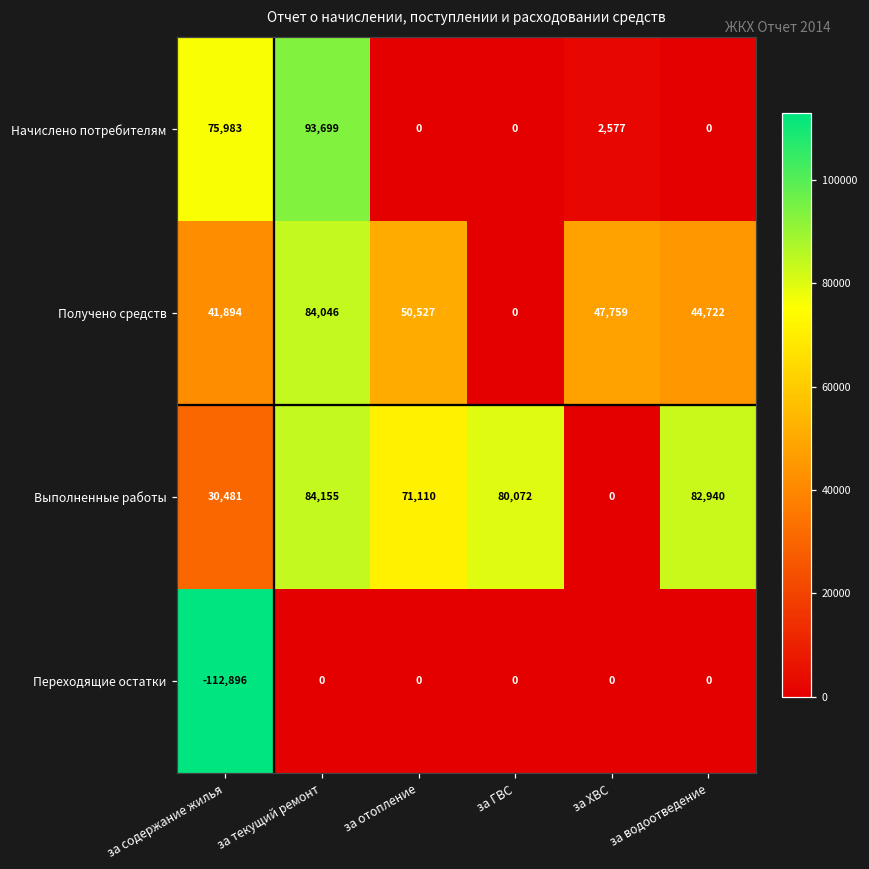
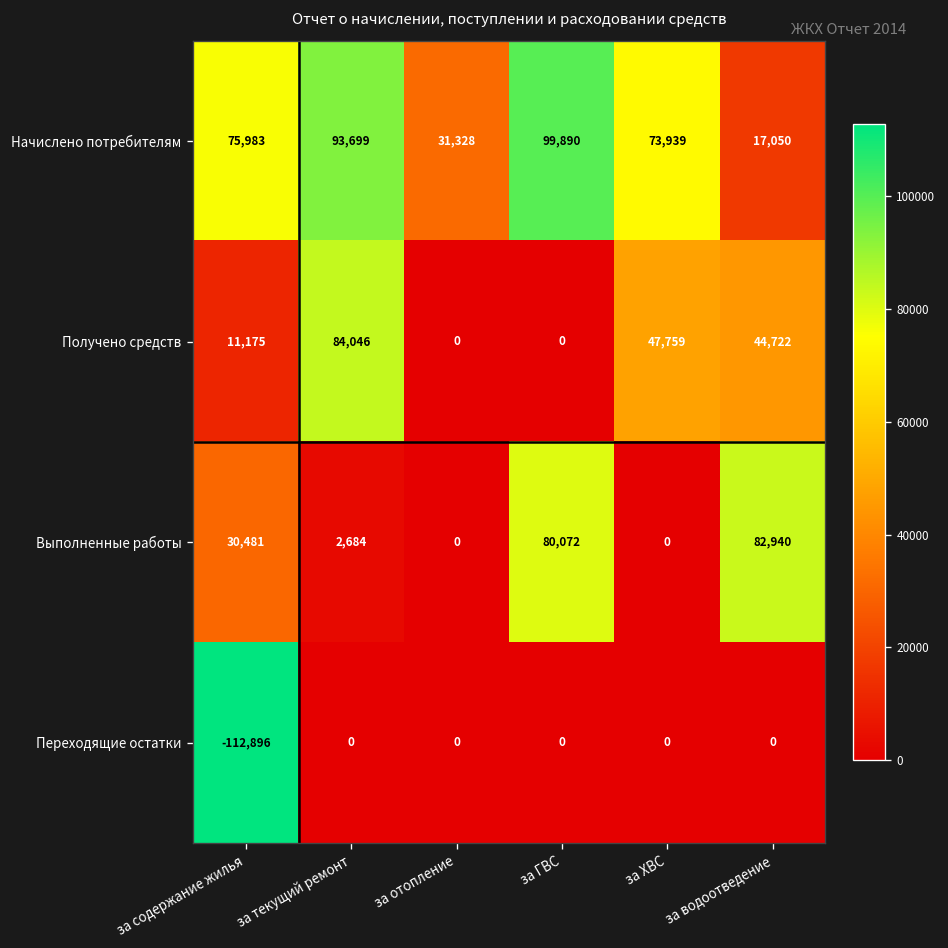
Начислено потребителям, за отопление: 0 -> 31,328
Начислено потребителям, за ГВС: 0 -> 99,890
Начислено потребителям, за ХВС: 2,577 -> 73,939
Начислено потребителям, за водоотведение: 0 -> 17,050
Получено средств, за содержание жилья: 41,894 -> 11,175
Получено средств, за отопление: 50,527 -> 0
Выполненные работы, за текущий ремонт: 84,155 -> 2,684
Выполненные работы, за отопление: 71,110 -> 0
